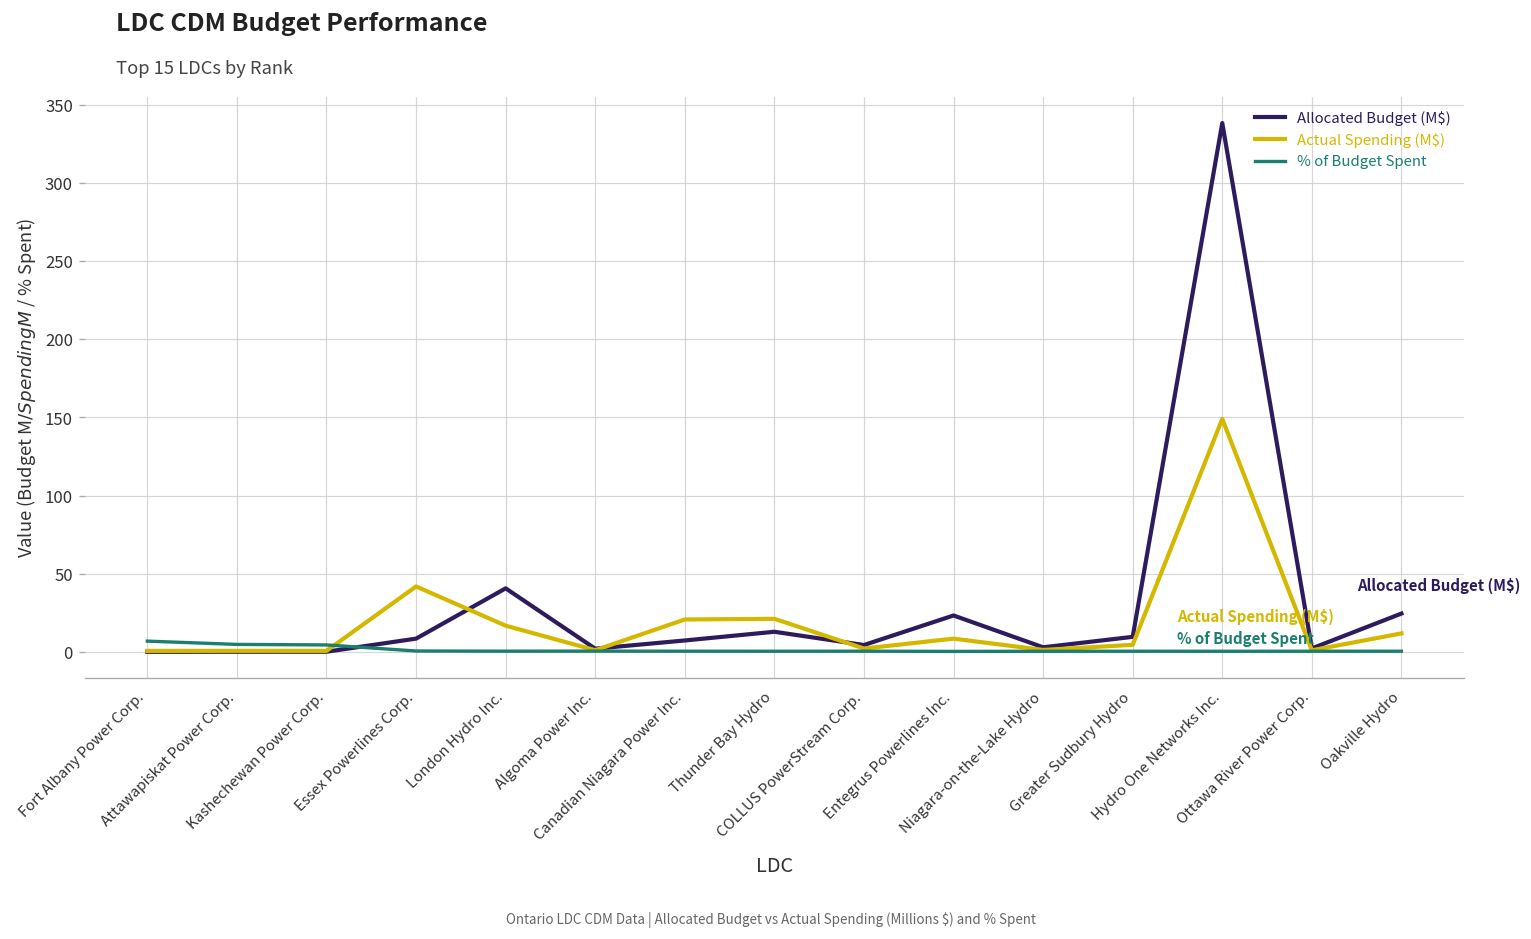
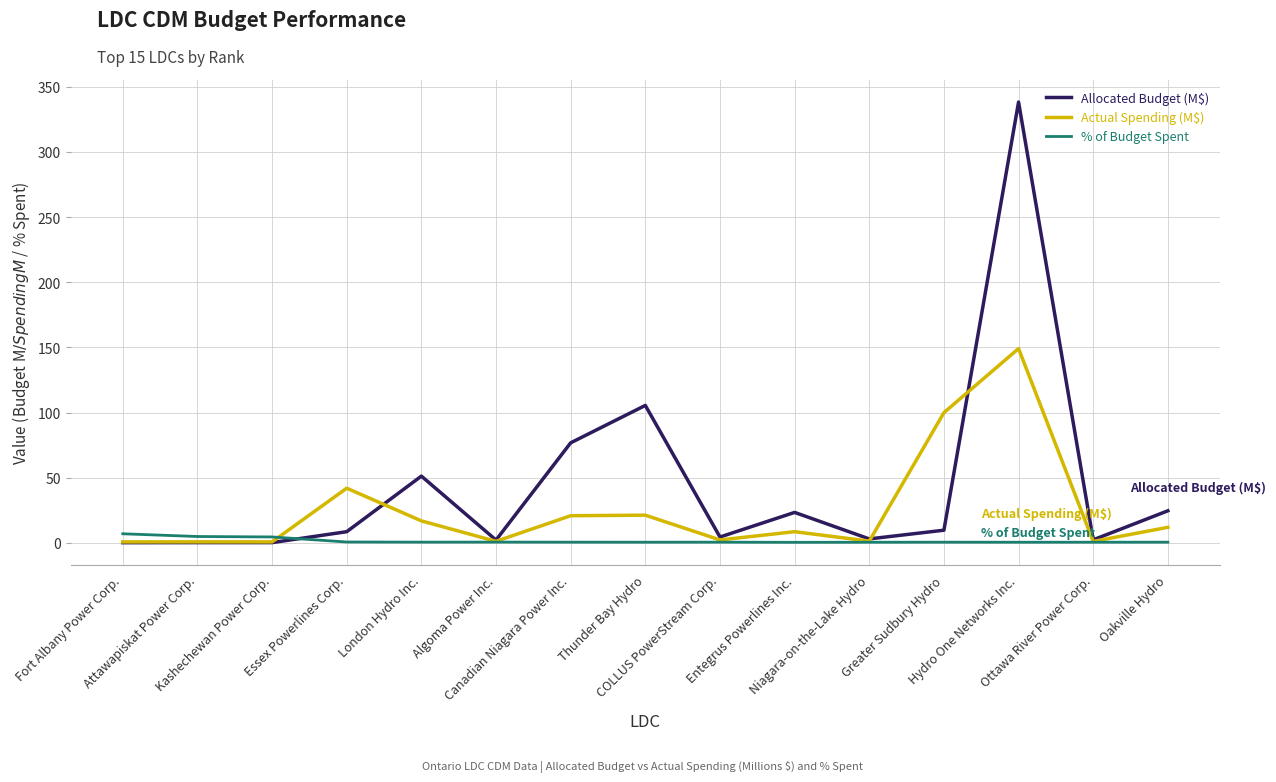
Allocated Budget (M$), London Hydro Inc.: 41 -> 51
Allocated Budget (M$), Canadian Niagara Power Inc.: 7 -> 77
Allocated Budget (M$), Thunder Bay Hydro: 13 -> 105
Actual Spending (M$), Greater Sudbury Hydro: 5 -> 100
